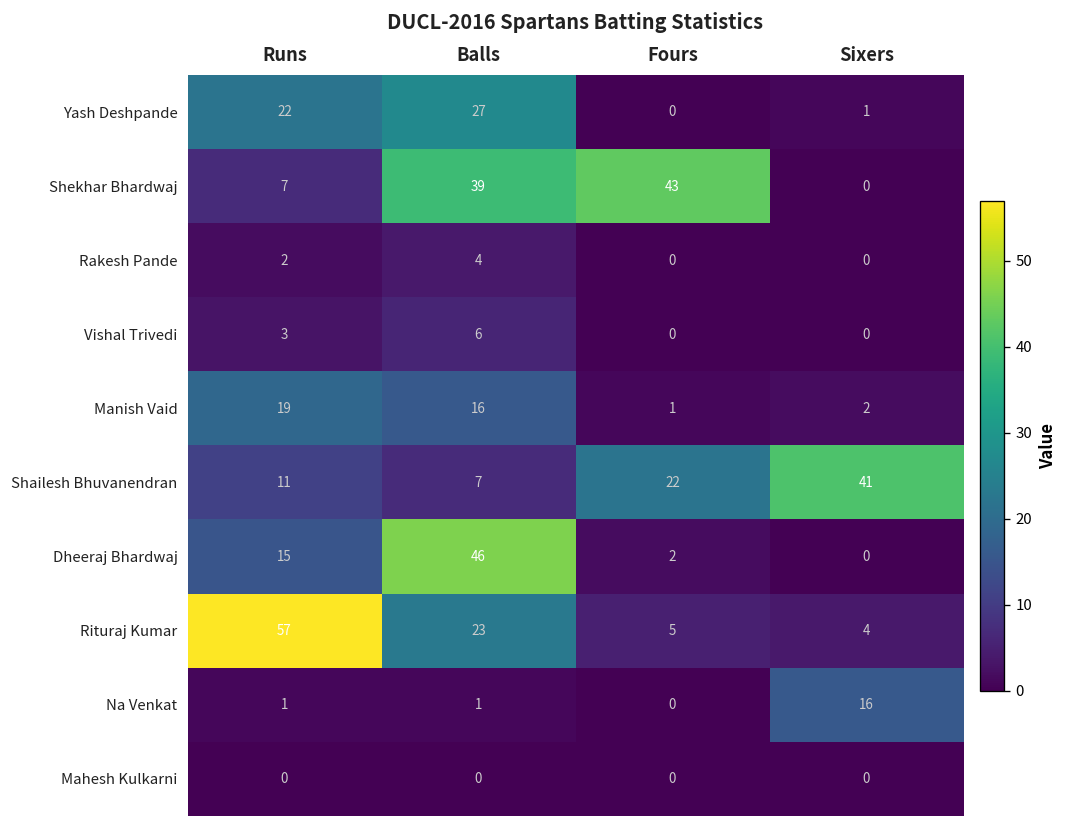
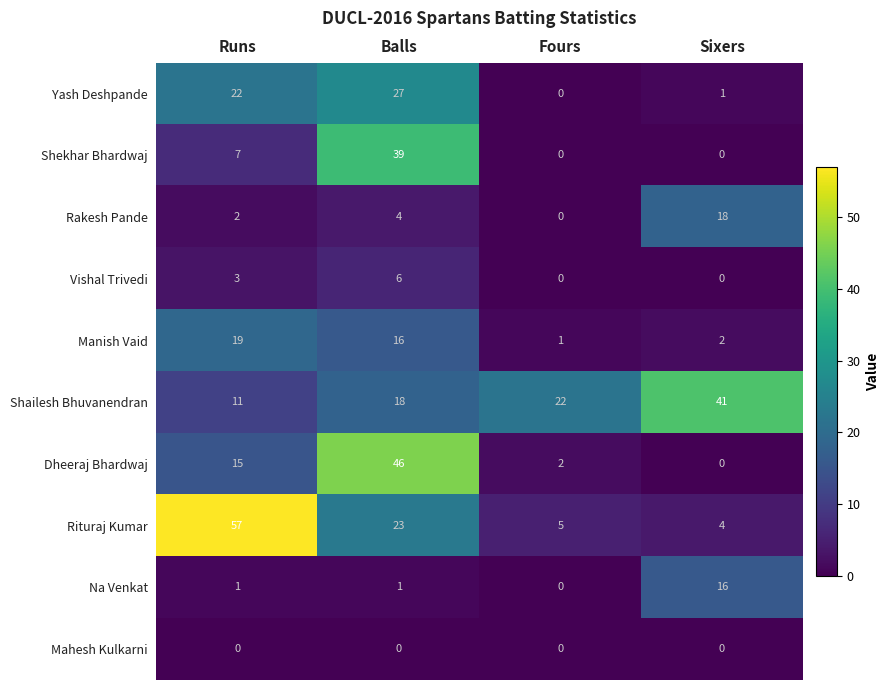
Shekhar Bhardwaj, Fours: 43 -> 0
Rakesh Pande, Sixers: 0 -> 18
Shailesh Bhuvanendran, Balls: 7 -> 18
